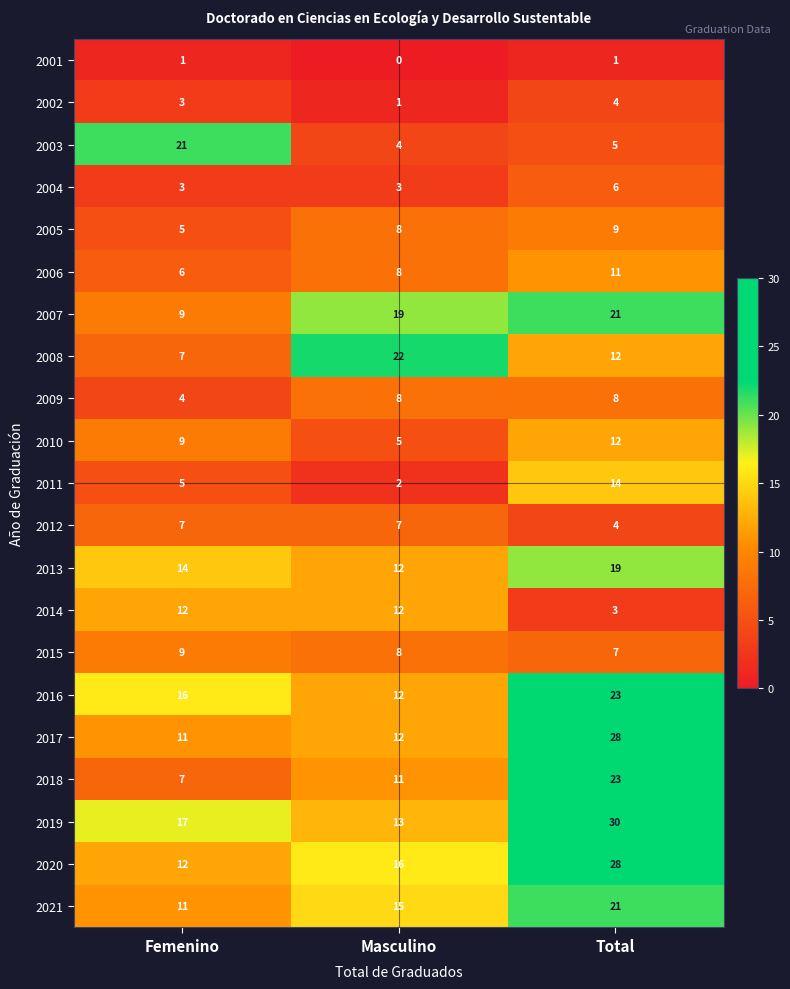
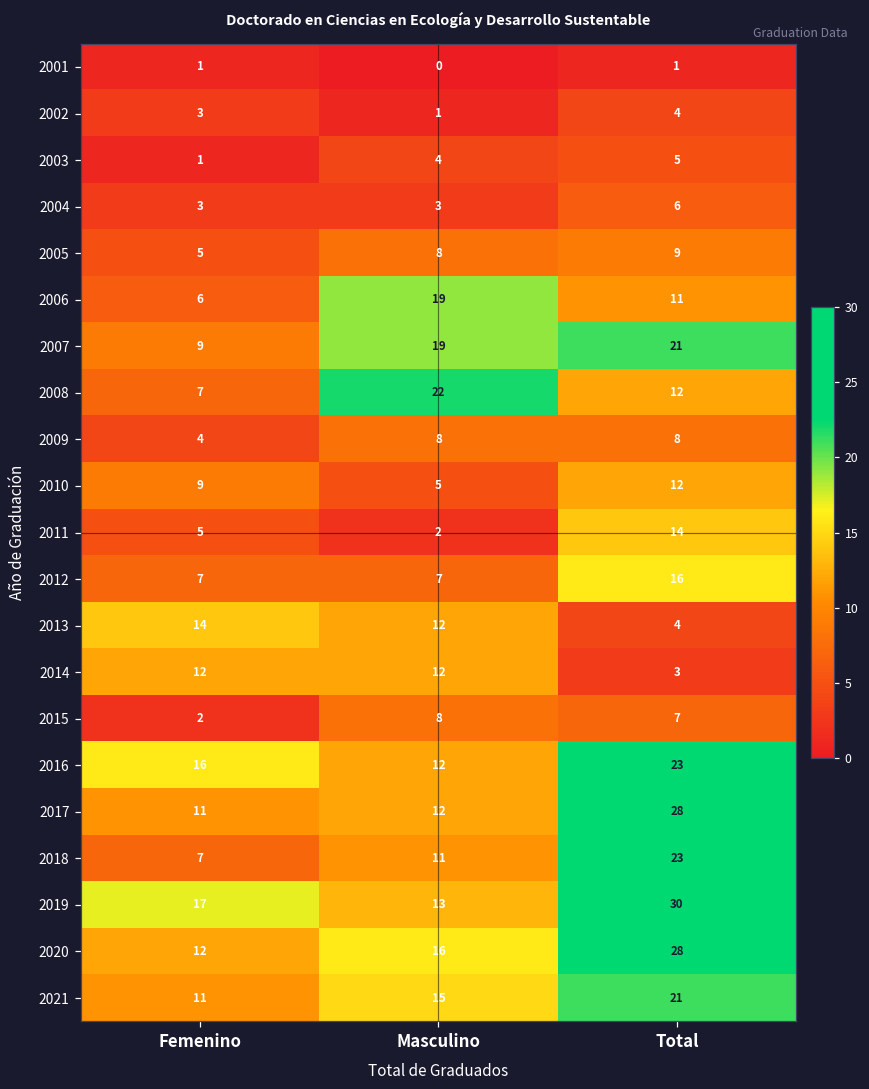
2003, Femenino: 21 -> 1
2006, Masculino: 8 -> 19
2012, Total: 4 -> 16
2013, Total: 19 -> 4
2015, Femenino: 9 -> 2
